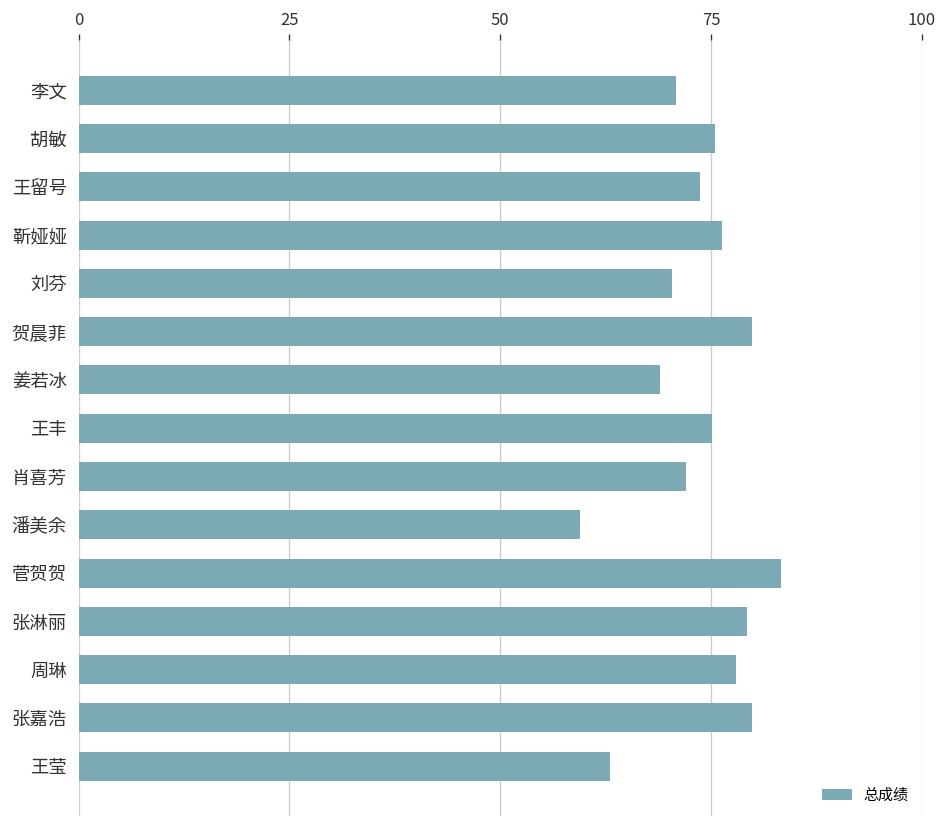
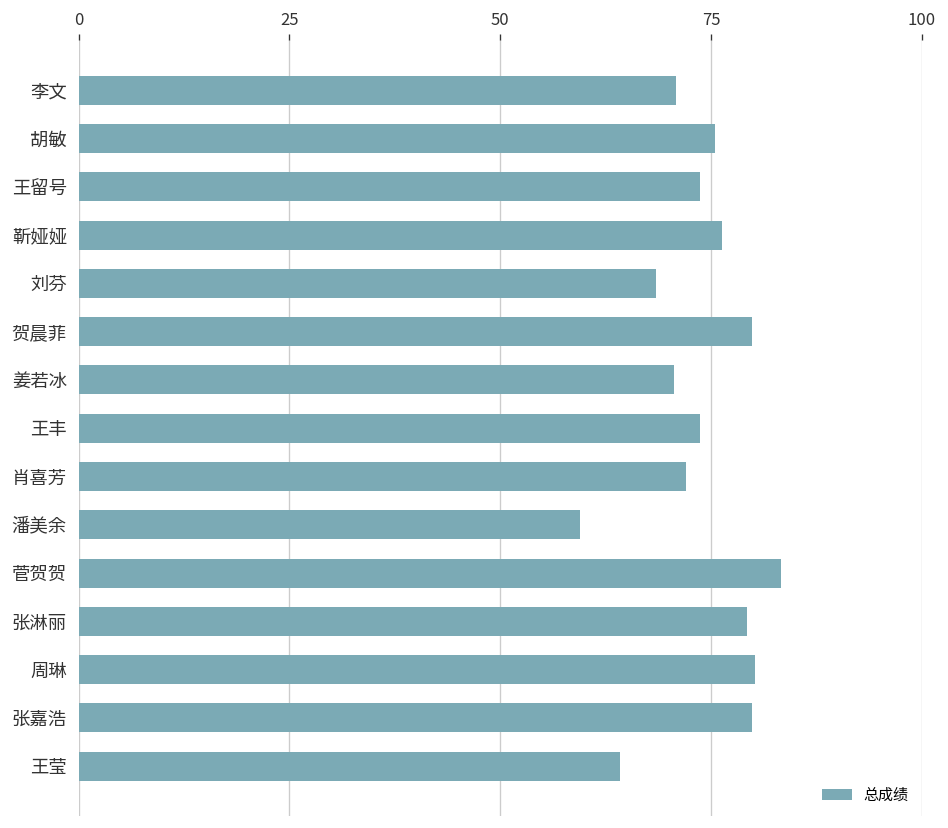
刘芬: 70 -> 68
姜若冰: 69 -> 71
王丰: 75 -> 74
周琳: 78 -> 80
王莹: 63 -> 64
